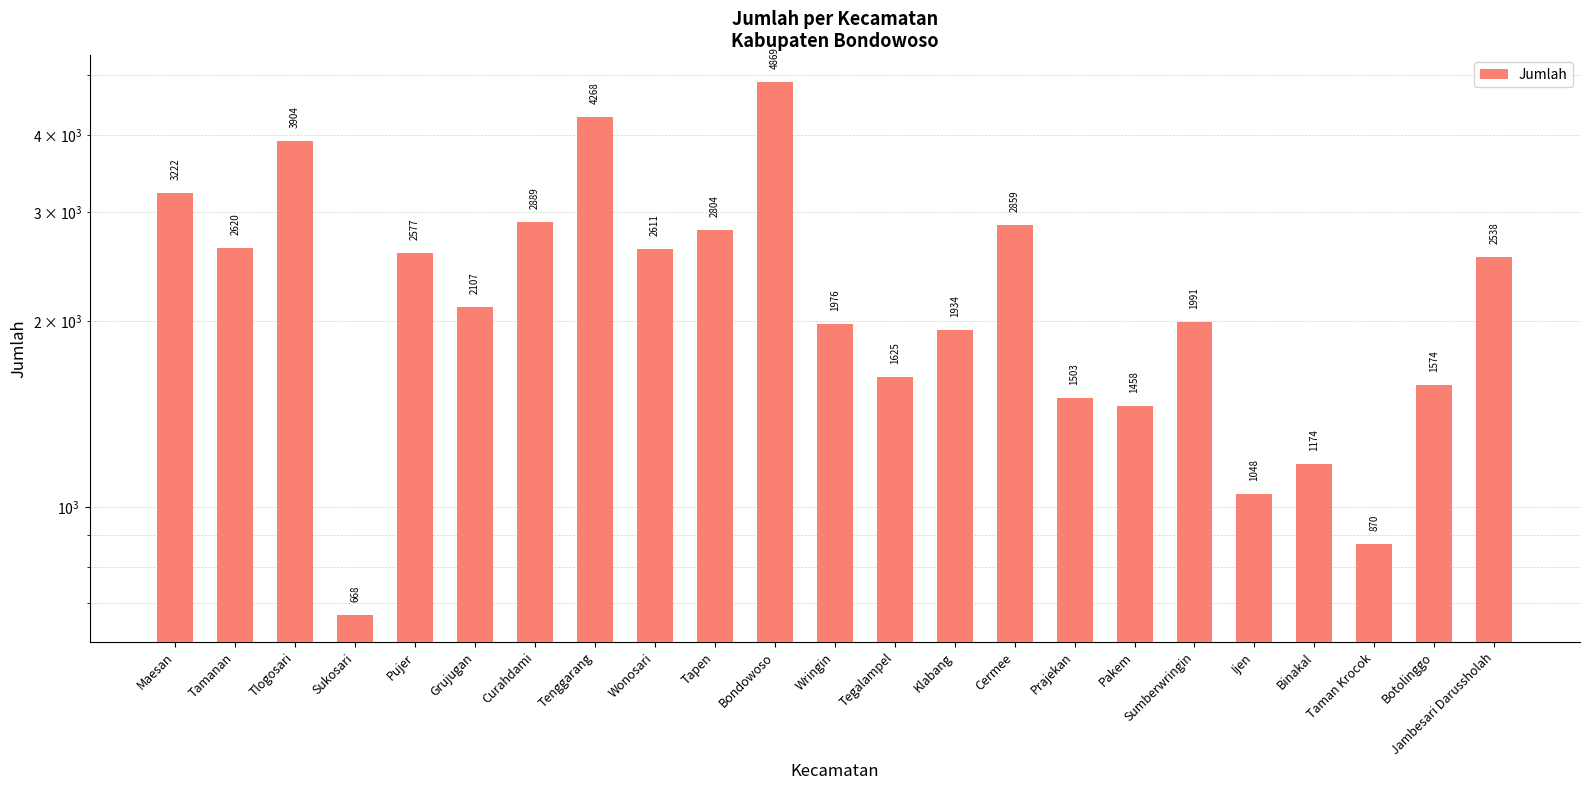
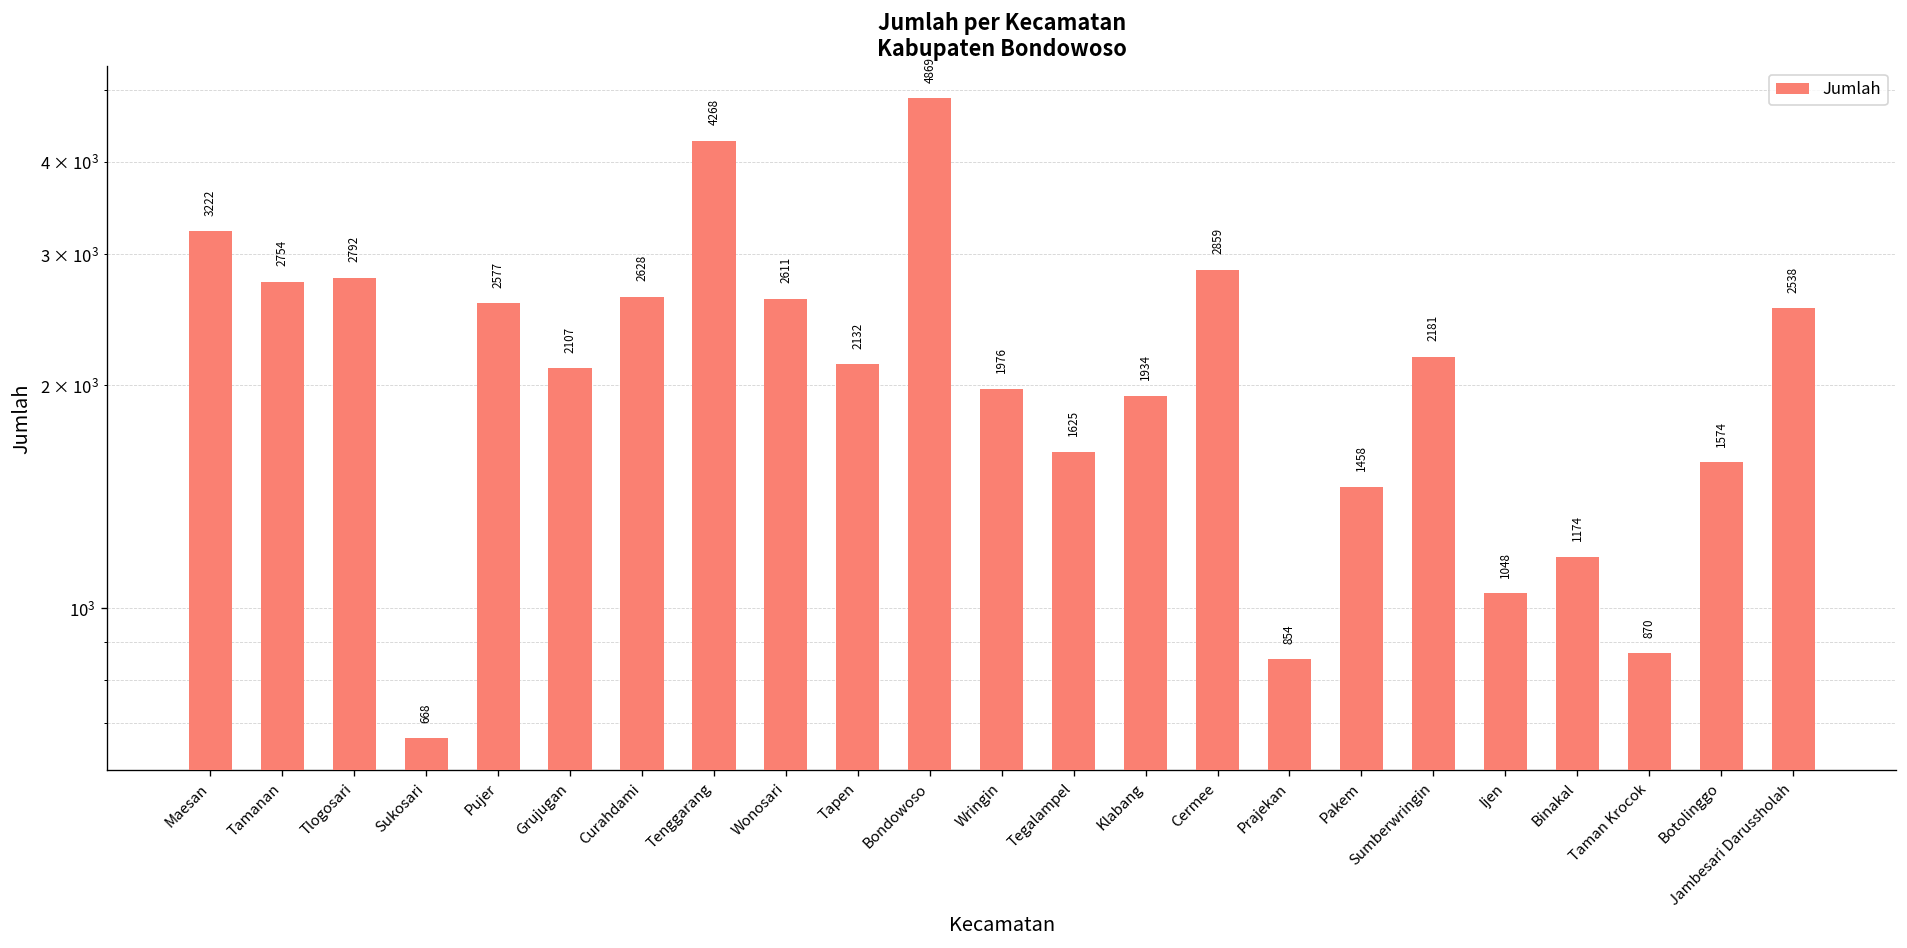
Tamanan: 2620 -> 2754
Tlogosari: 3904 -> 2792
Curahdami: 2889 -> 2628
Tapen: 2804 -> 2132
Prajekan: 1503 -> 854
Sumberwringin: 1991 -> 2181
